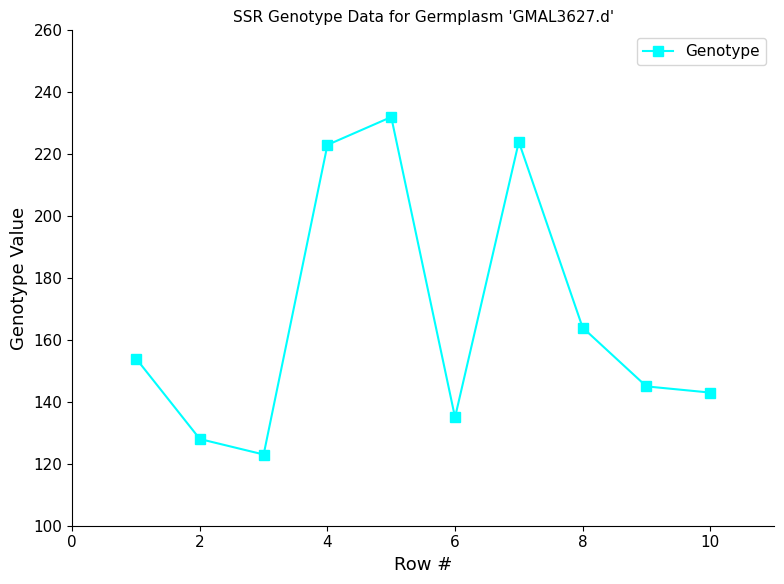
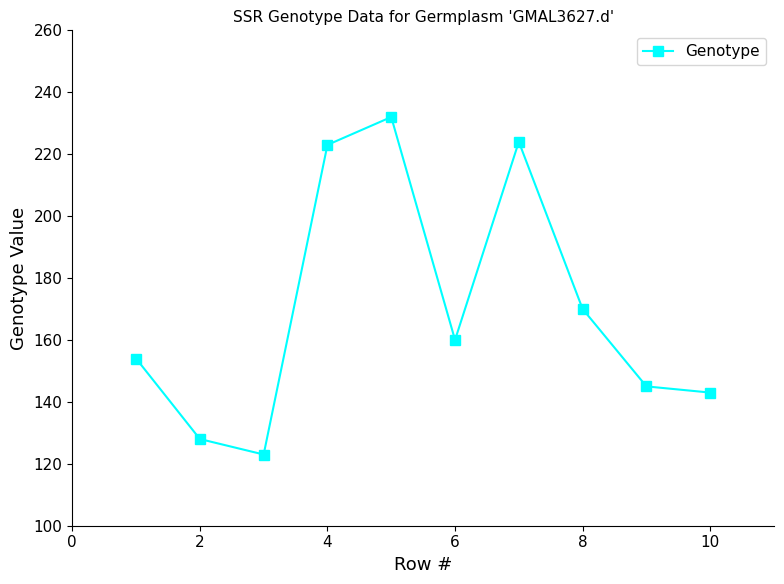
6: 135 -> 160
8: 164 -> 170
